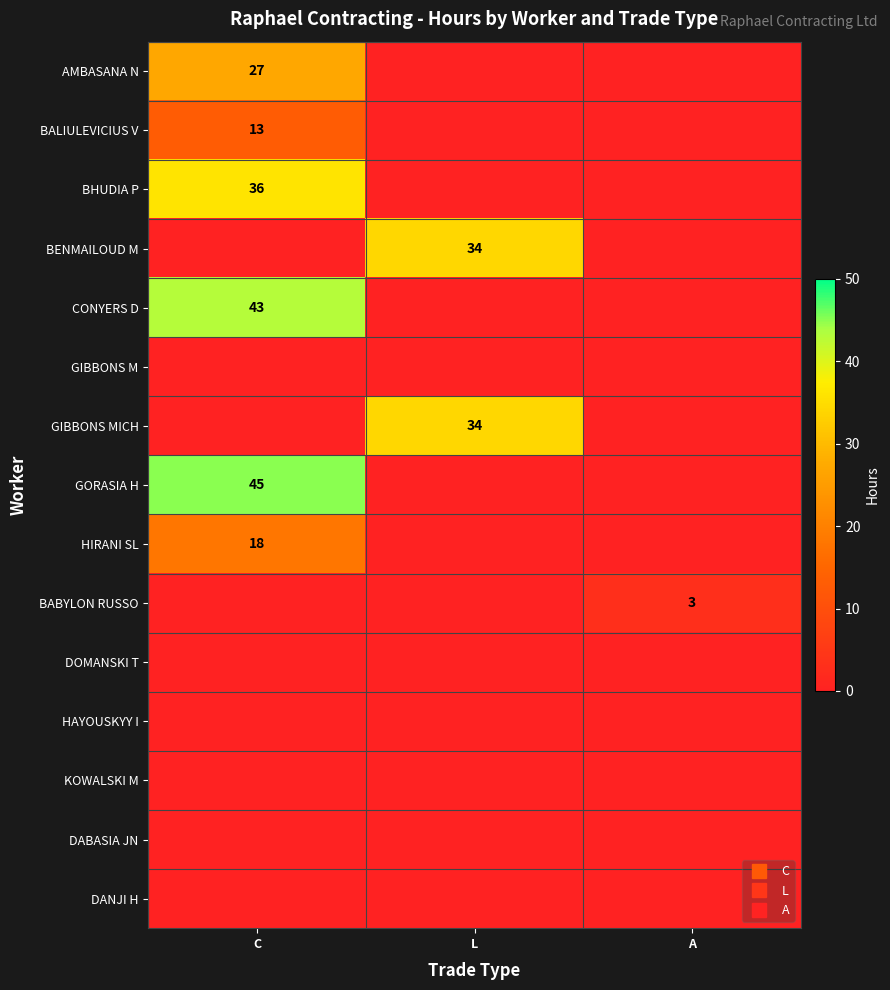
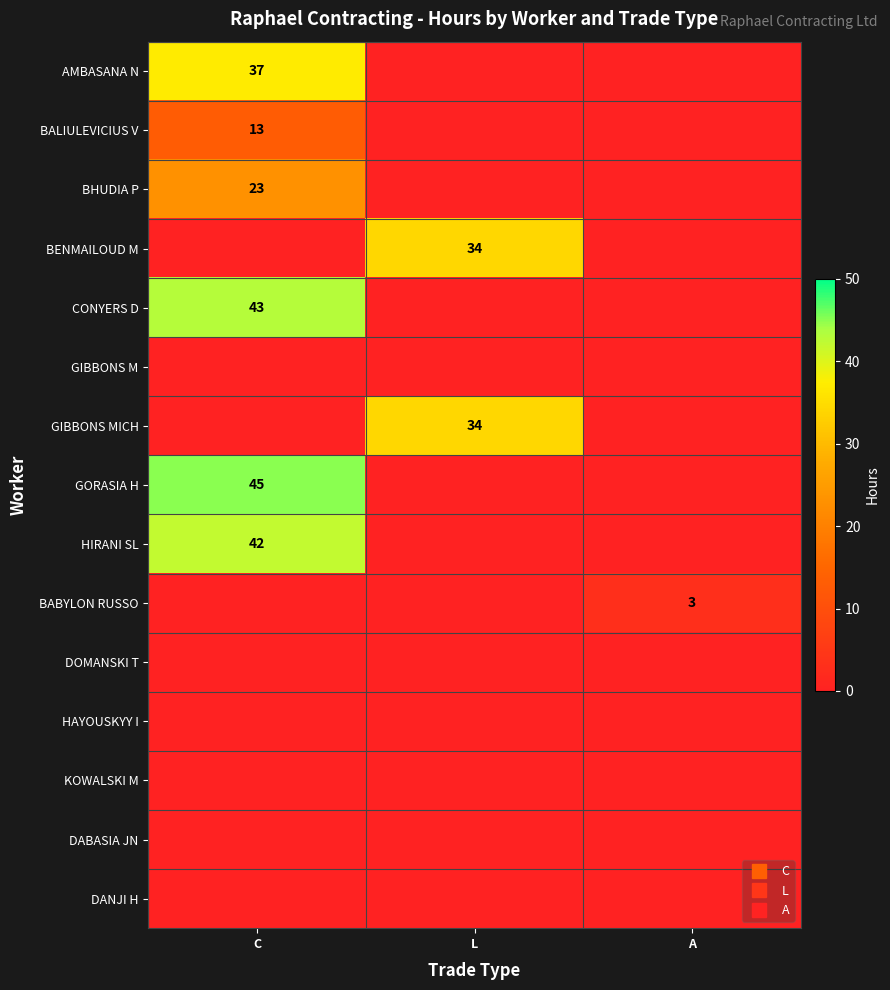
AMBASANA N, C: 27 -> 37
BHUDIA P, C: 36 -> 23
HIRANI SL, C: 18 -> 42
